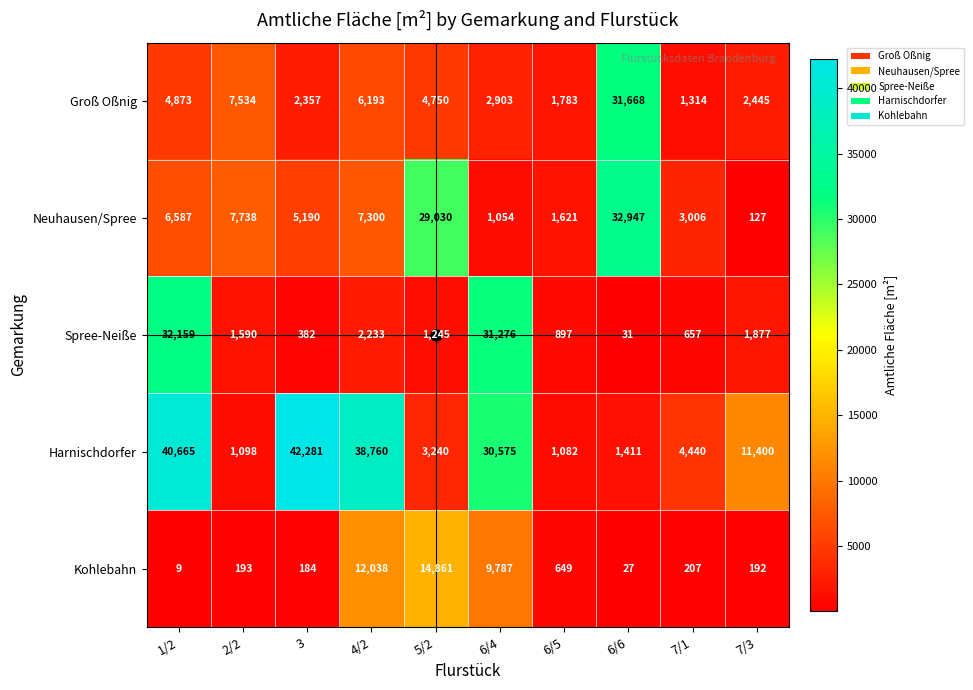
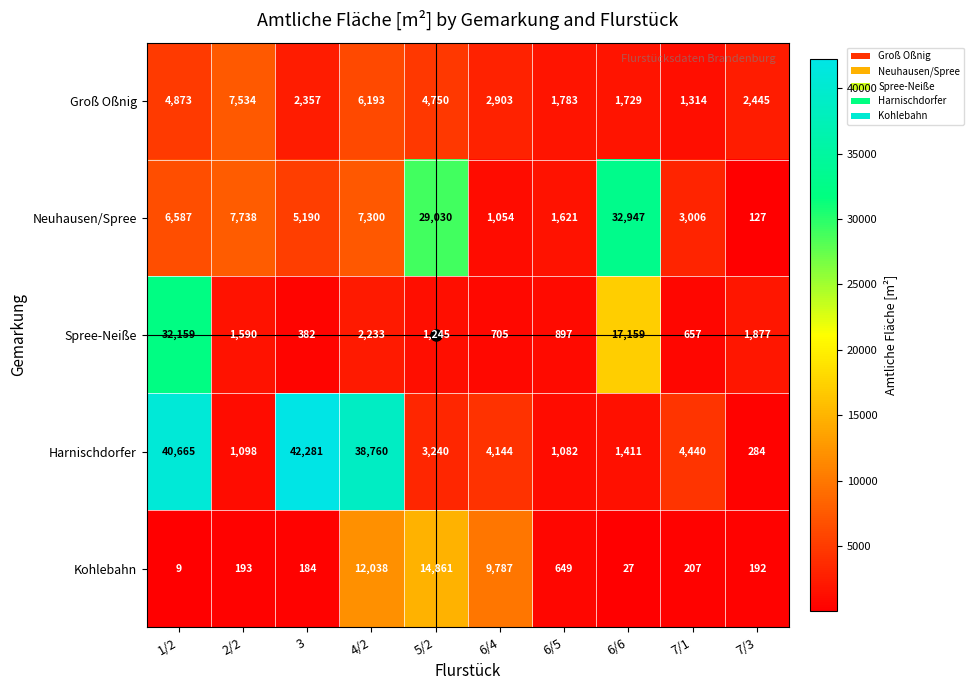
Groß Oßnig, 6/6: 31,668 -> 1,729
Spree-Neiße, 6/4: 31,276 -> 705
Spree-Neiße, 6/6: 31 -> 17,159
Harnischdorfer, 6/4: 30,575 -> 4,144
Harnischdorfer, 7/3: 11,400 -> 284
